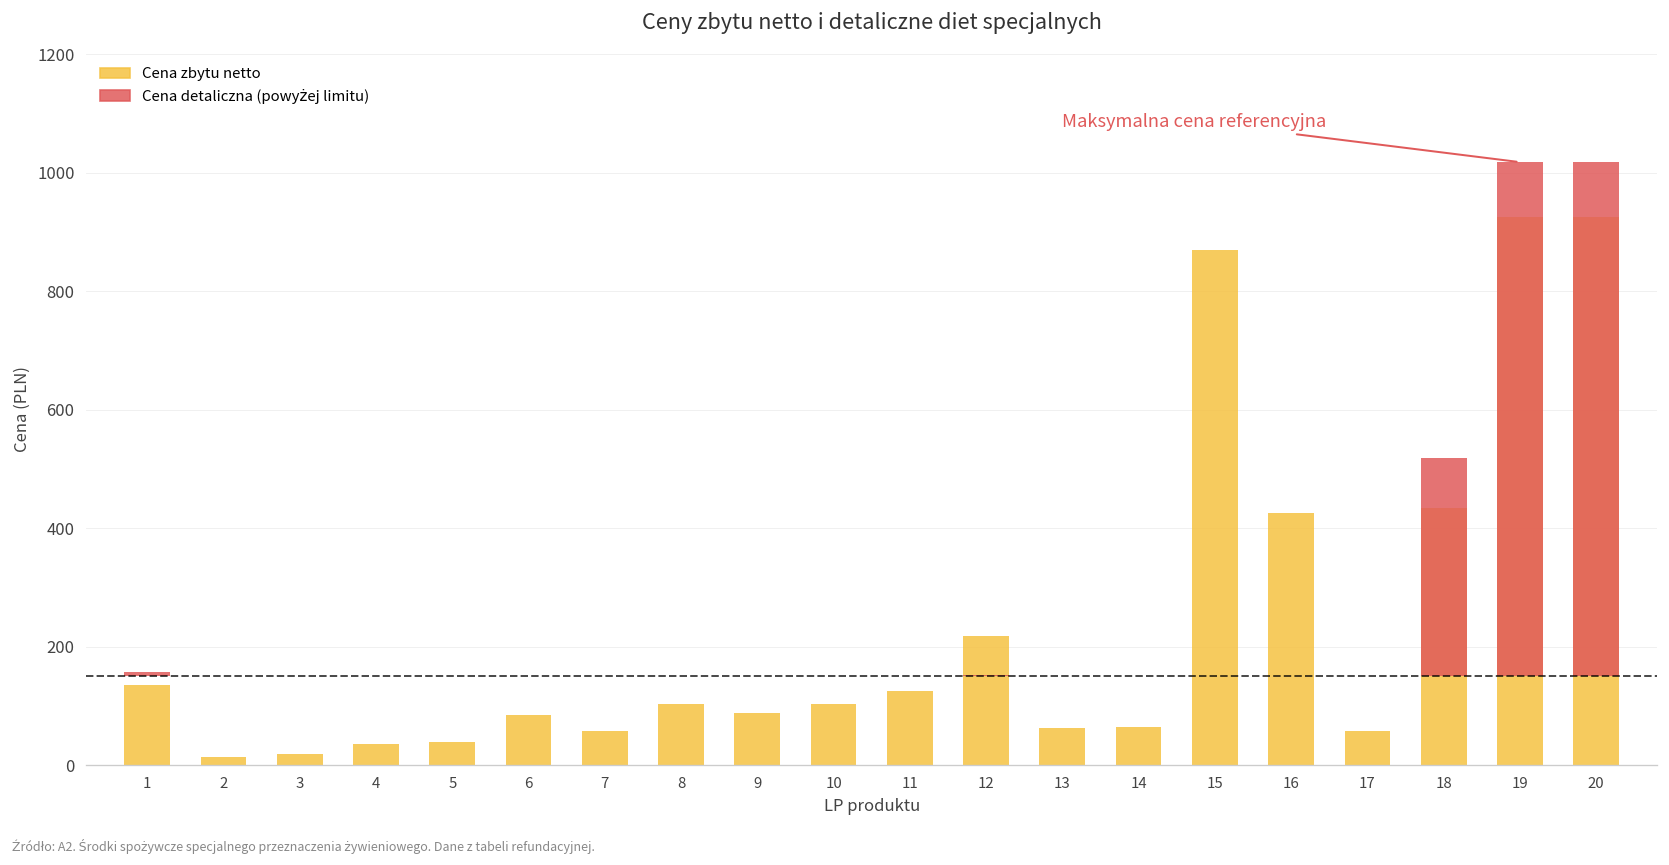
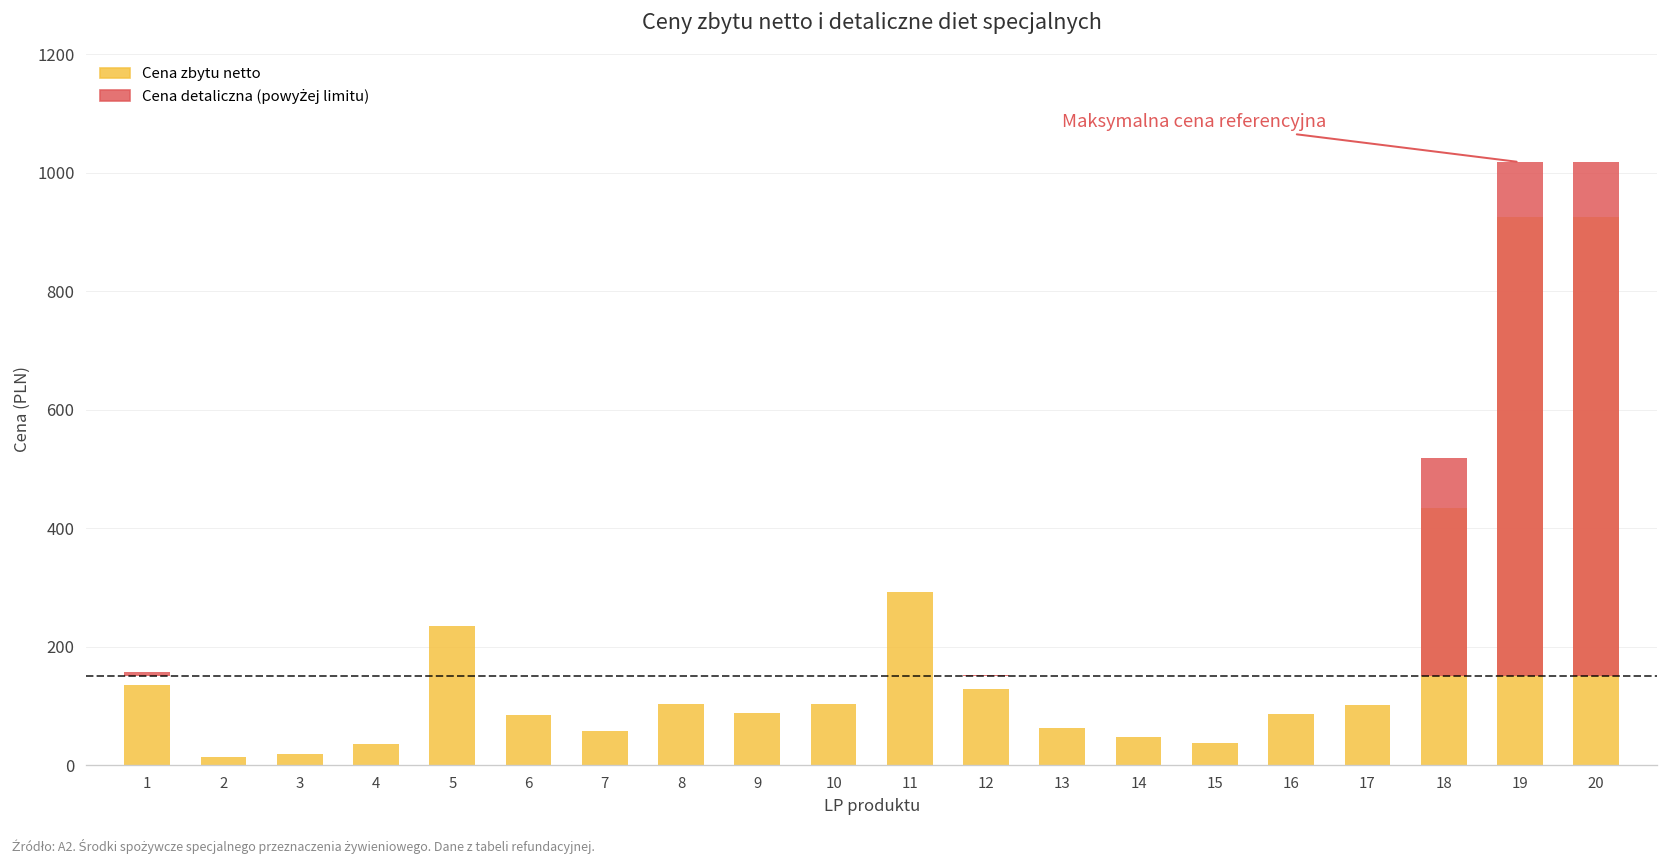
Cena zbytu netto, 5: 40 -> 240
Cena zbytu netto, 11: 130 -> 290
Cena zbytu netto, 12: 220 -> 130
Cena zbytu netto, 14: 70 -> 50
Cena zbytu netto, 15: 870 -> 40
Cena zbytu netto, 16: 430 -> 90
Cena zbytu netto, 17: 60 -> 100
